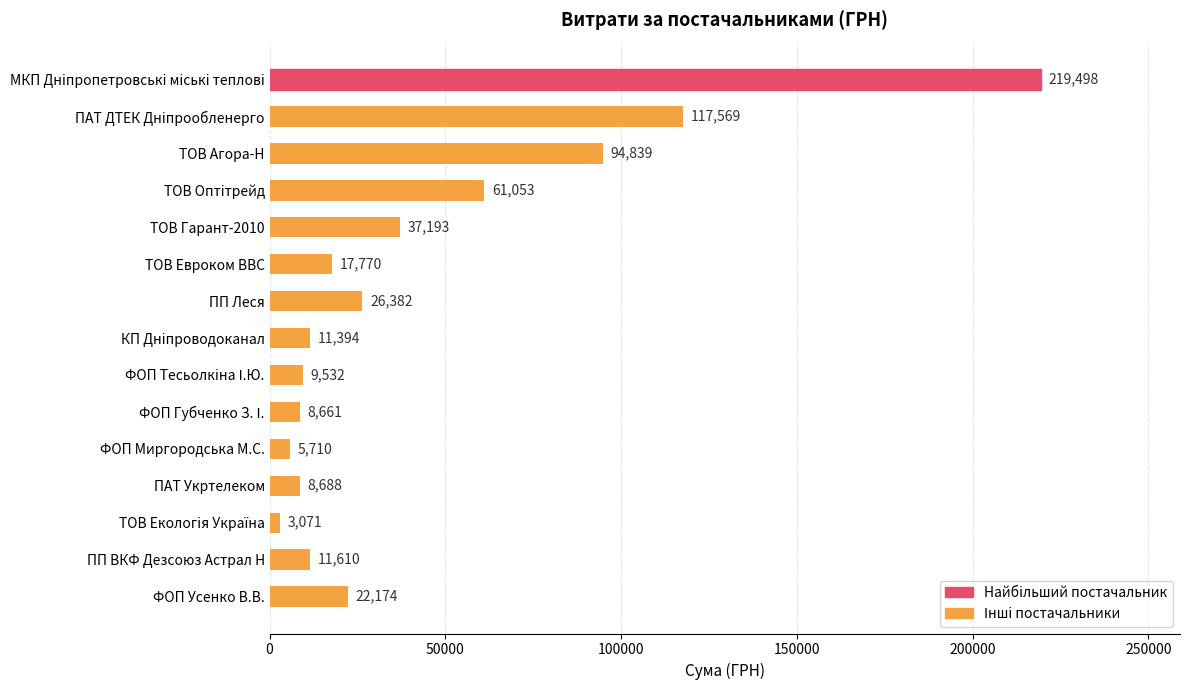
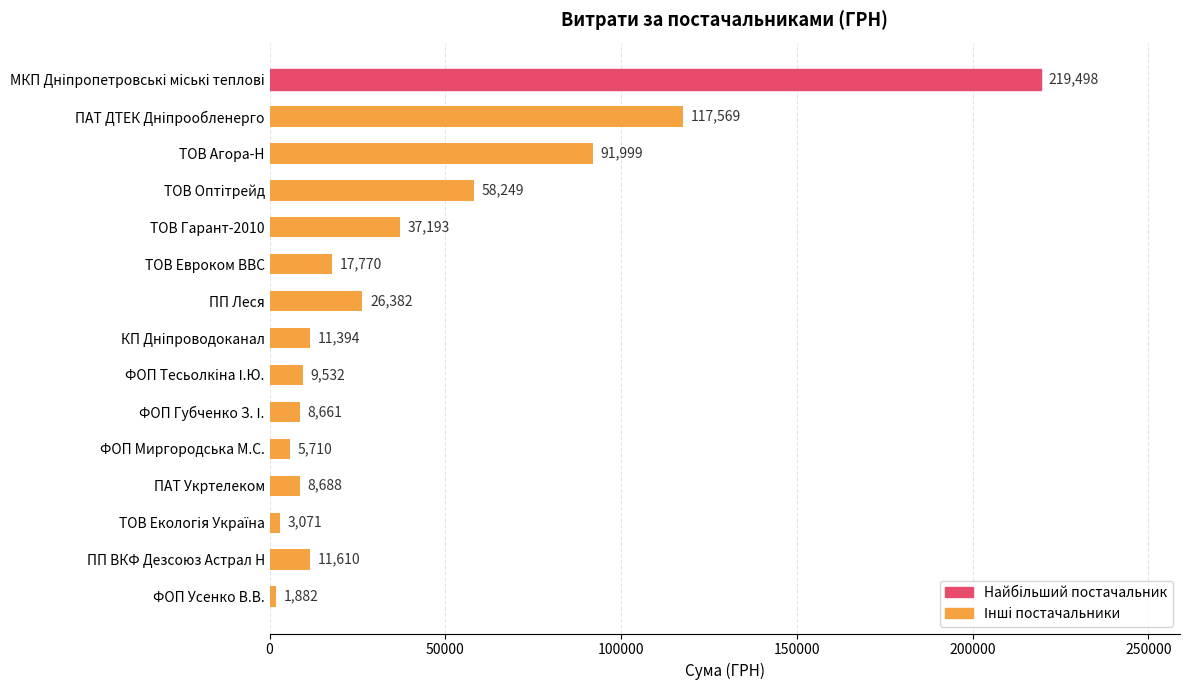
ТОВ Агора-Н: 94,839 -> 91,999
ТОВ Оптітрейд: 61,053 -> 58,249
ФОП Усенко В.В.: 22,174 -> 1,882
